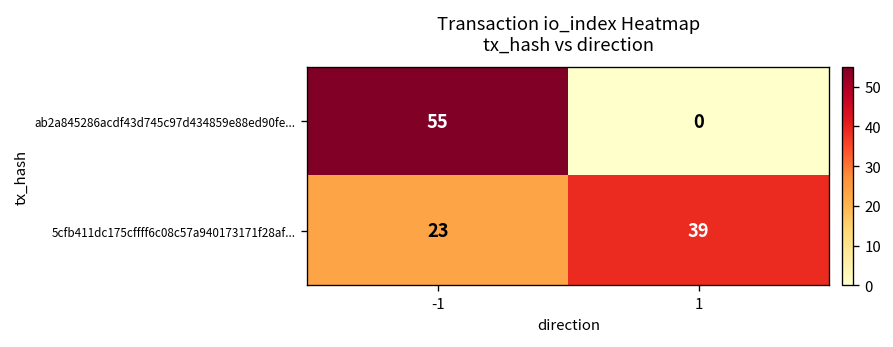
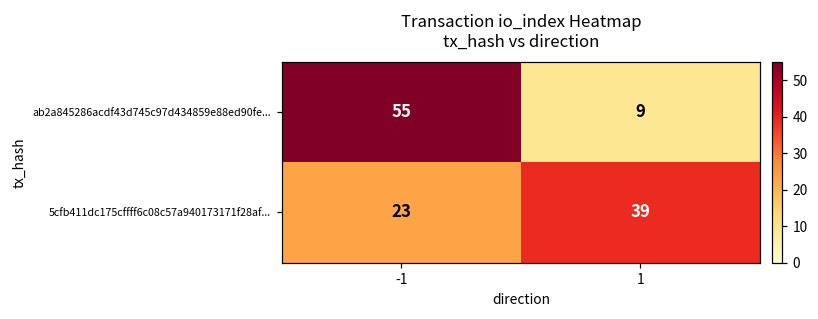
ab2a845286acdf43d745c97d434859e88ed90fe..., 1: 0 -> 9
